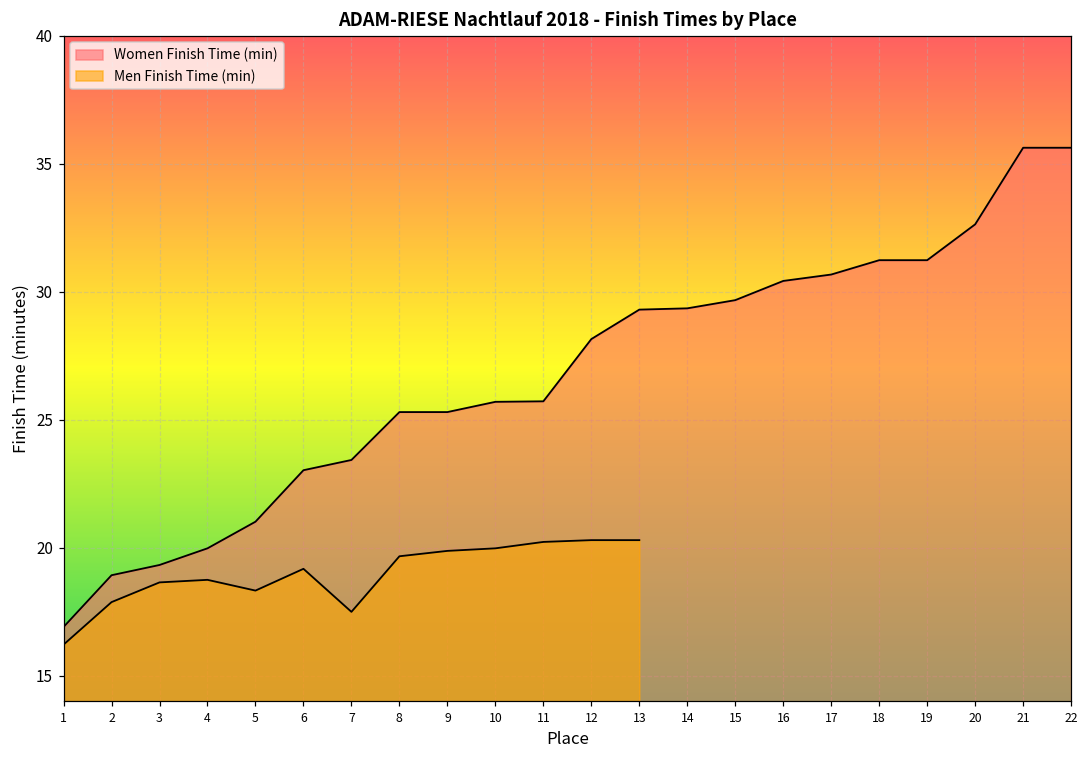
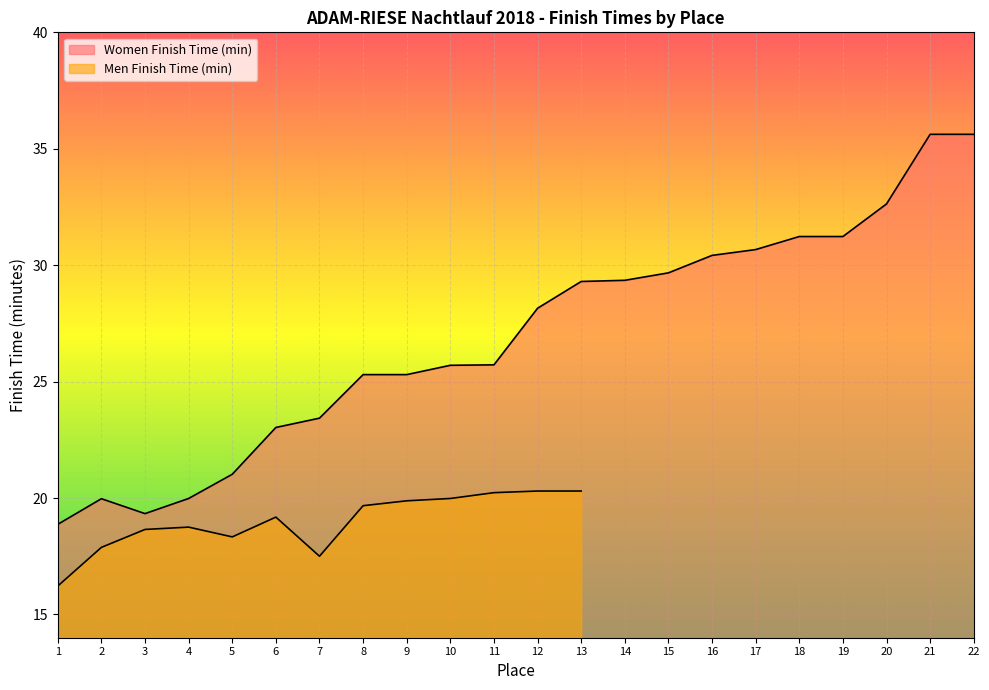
Women Finish Time (min), 1: 16.9 -> 18.9
Women Finish Time (min), 2: 18.9 -> 20.0
